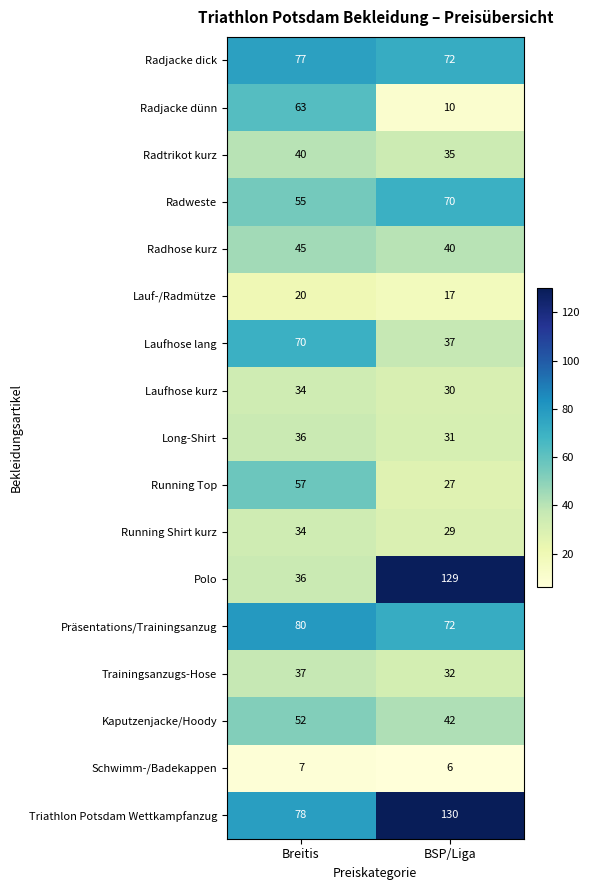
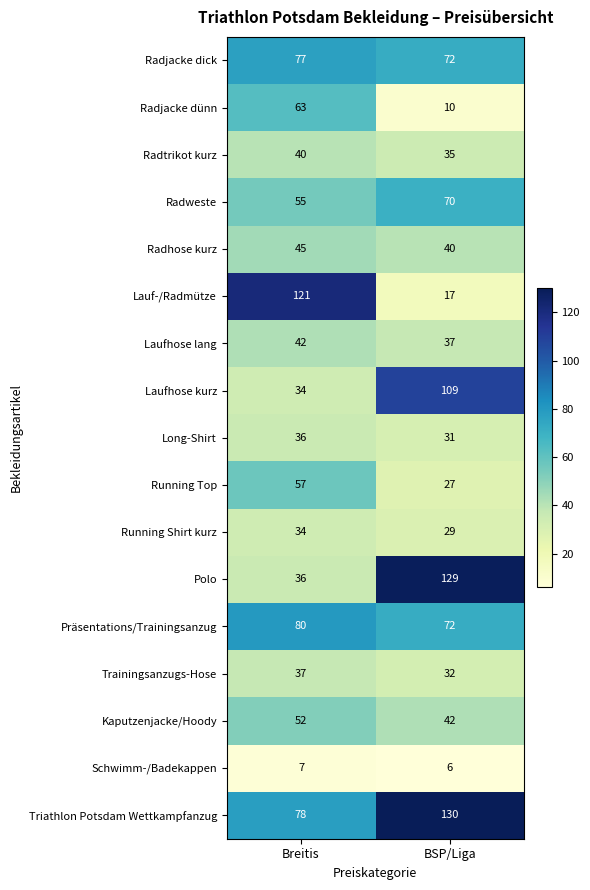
Lauf-/Radmütze, Breitis: 20 -> 121
Laufhose lang, Breitis: 70 -> 42
Laufhose kurz, BSP/Liga: 30 -> 109
